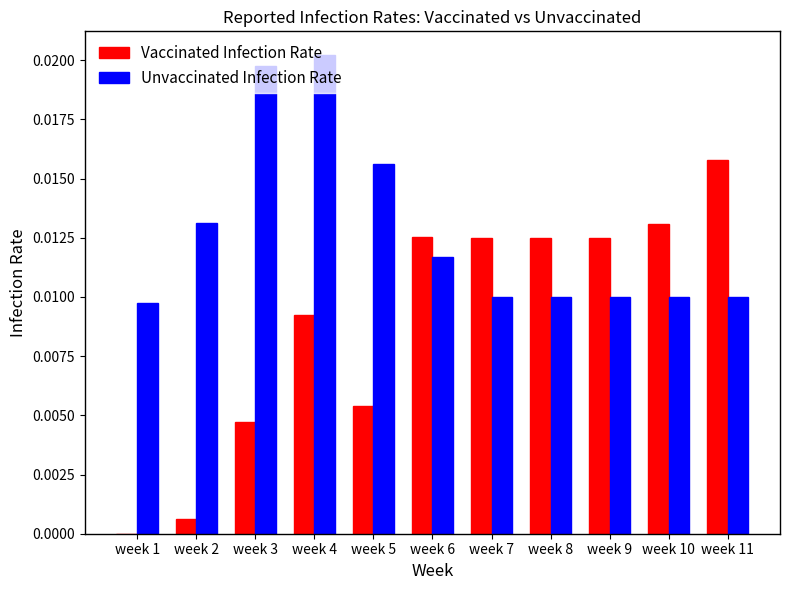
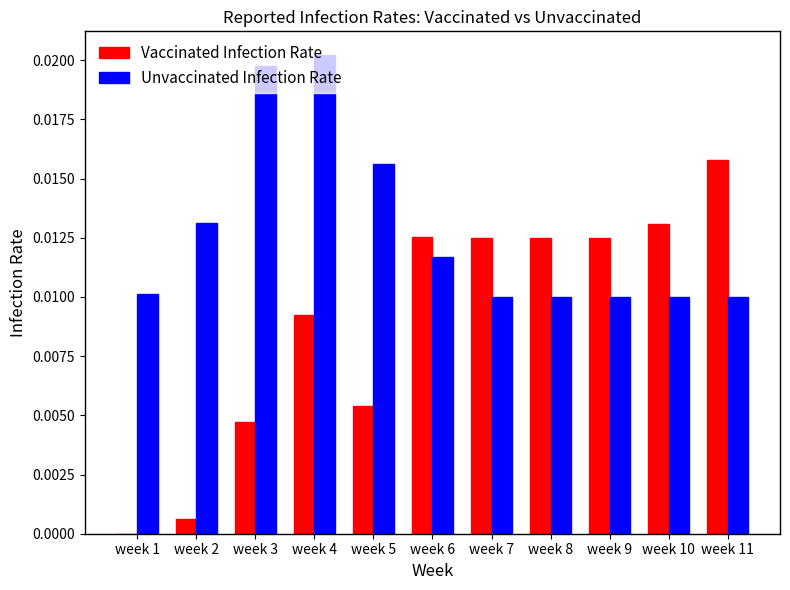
Unvaccinated Infection Rate, week 1: 0.0098 -> 0.0101
